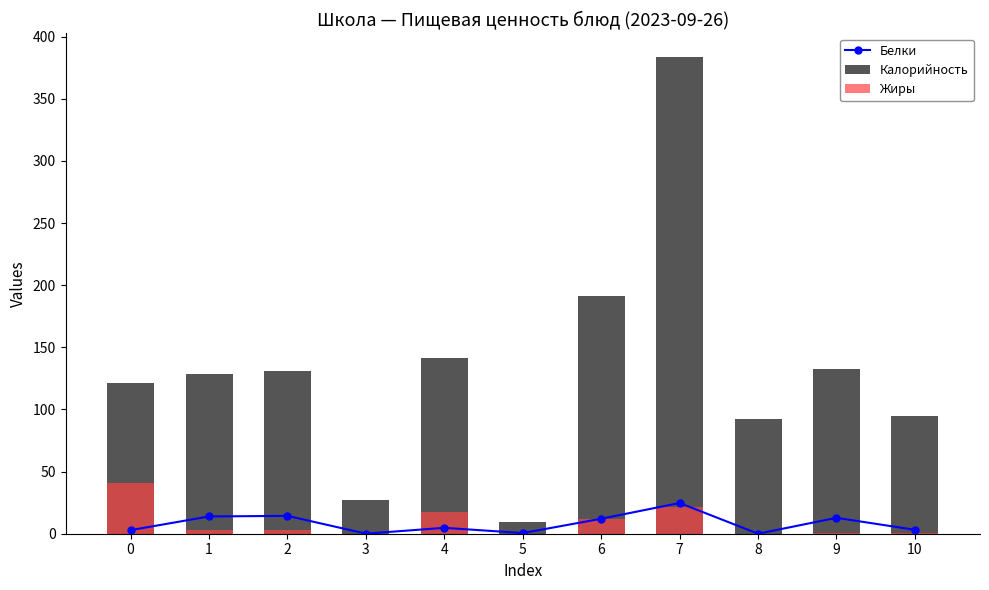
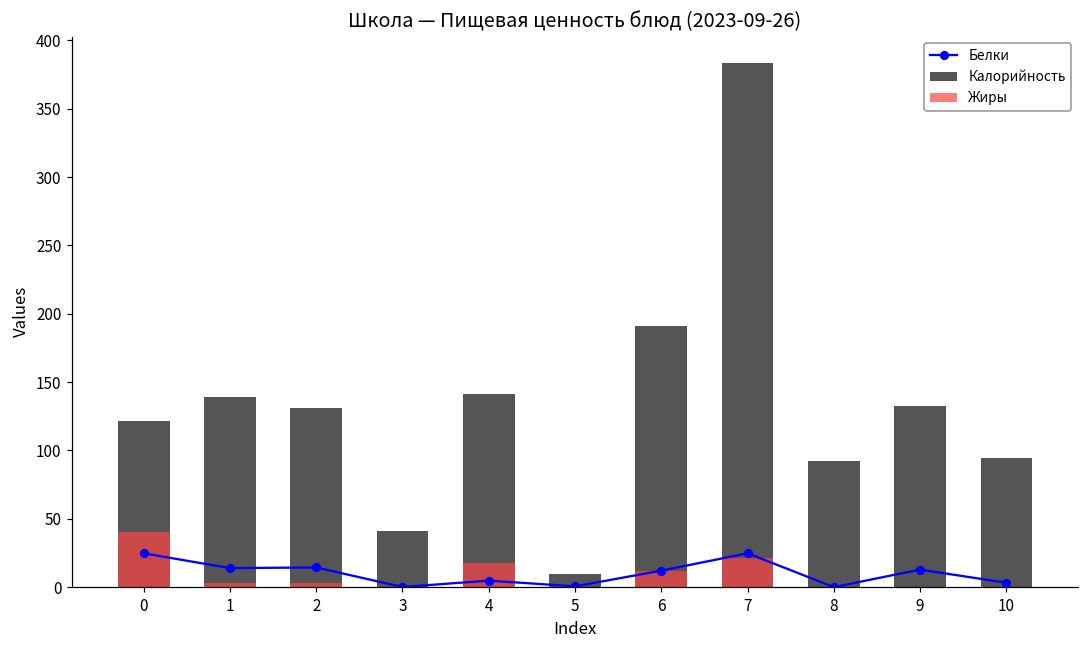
Белки, 0: 3 -> 25
Калорийность, 1: 129 -> 139
Калорийность, 3: 27 -> 41
